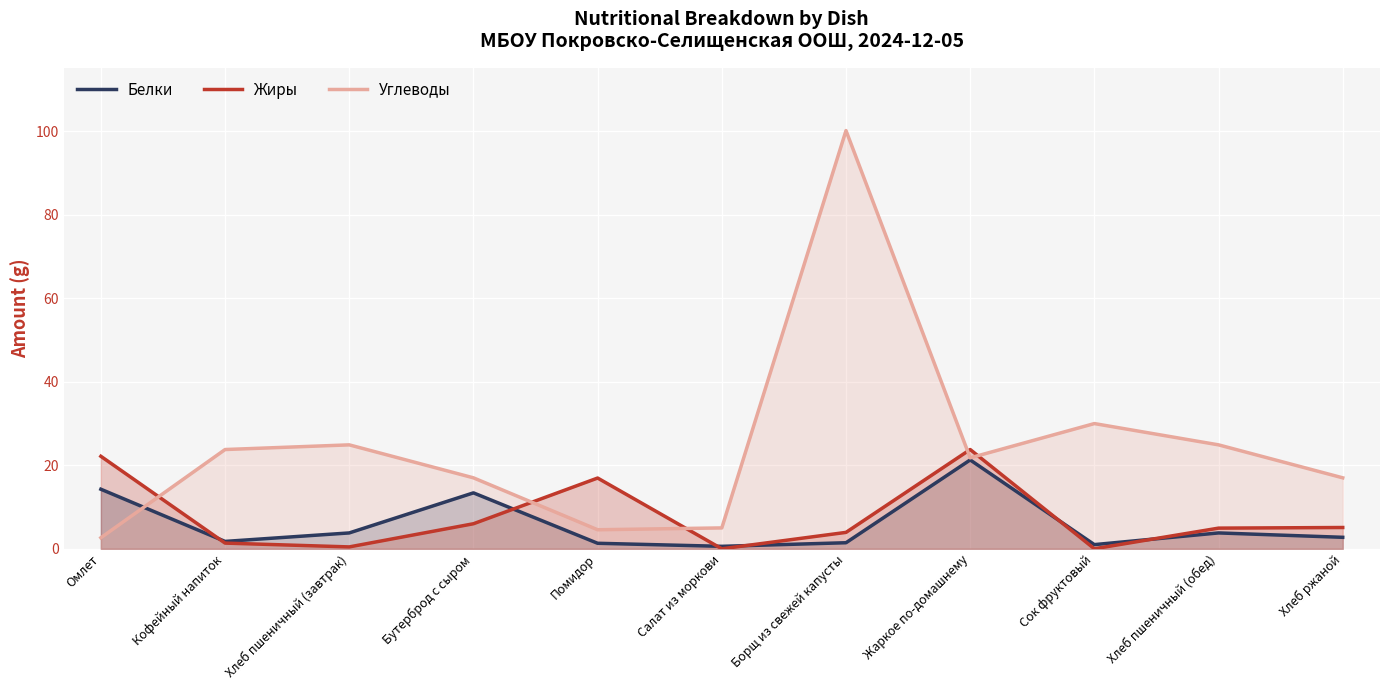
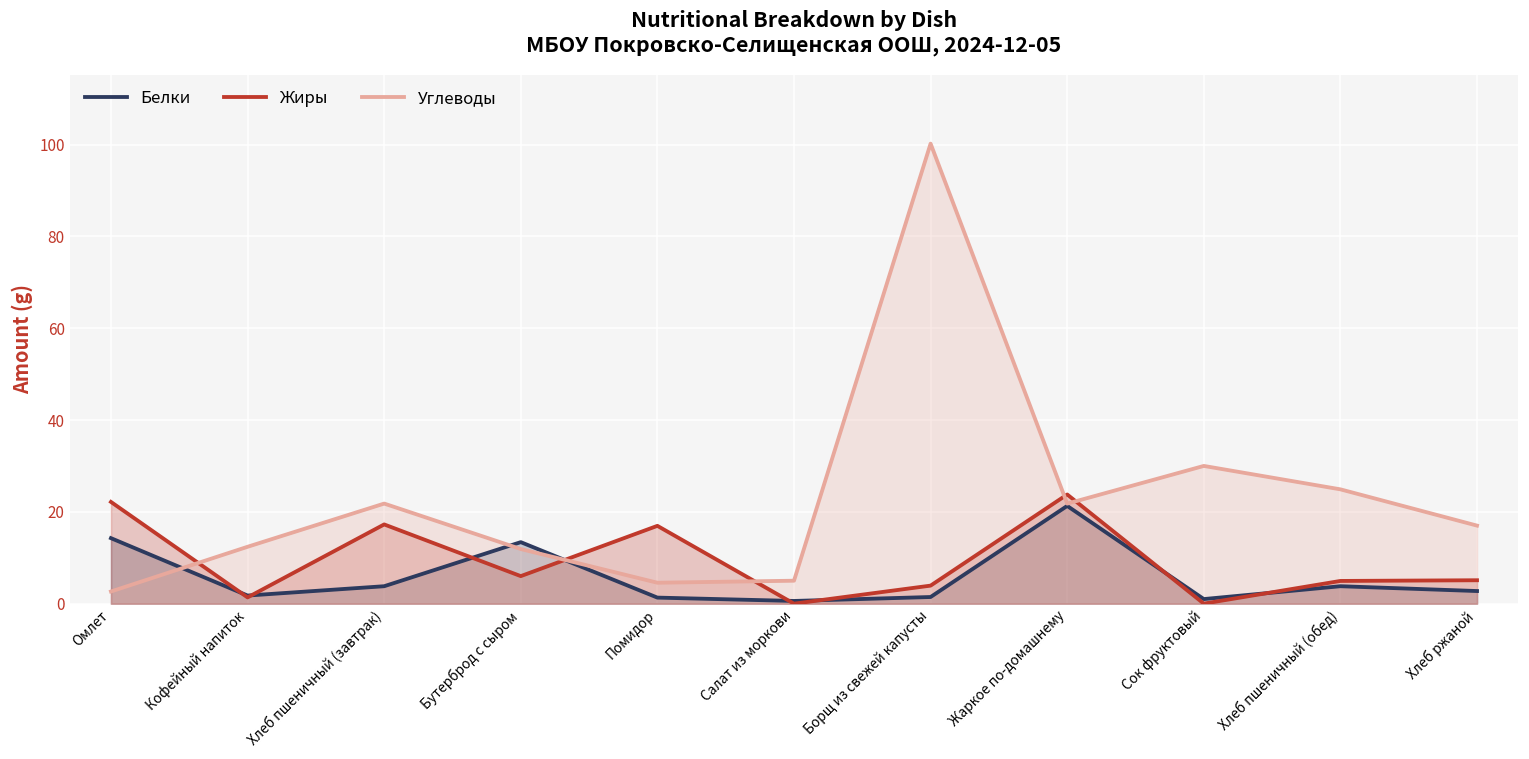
Углеводы, Кофейный напиток: 24 -> 12
Жиры, Хлеб пшеничный (завтрак): 0 -> 17
Углеводы, Хлеб пшеничный (завтрак): 25 -> 22
Углеводы, Бутерброд с сыром: 17 -> 12
